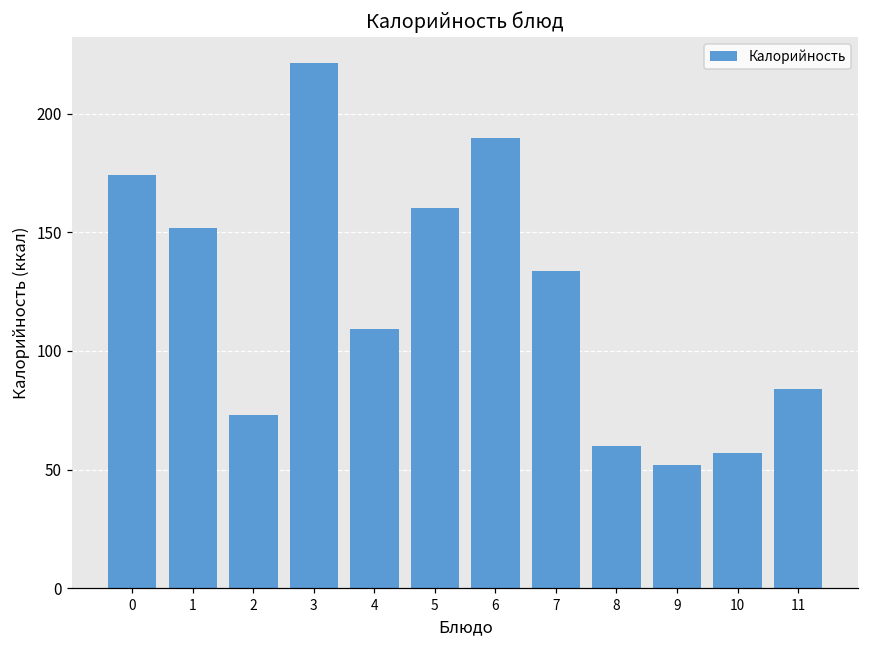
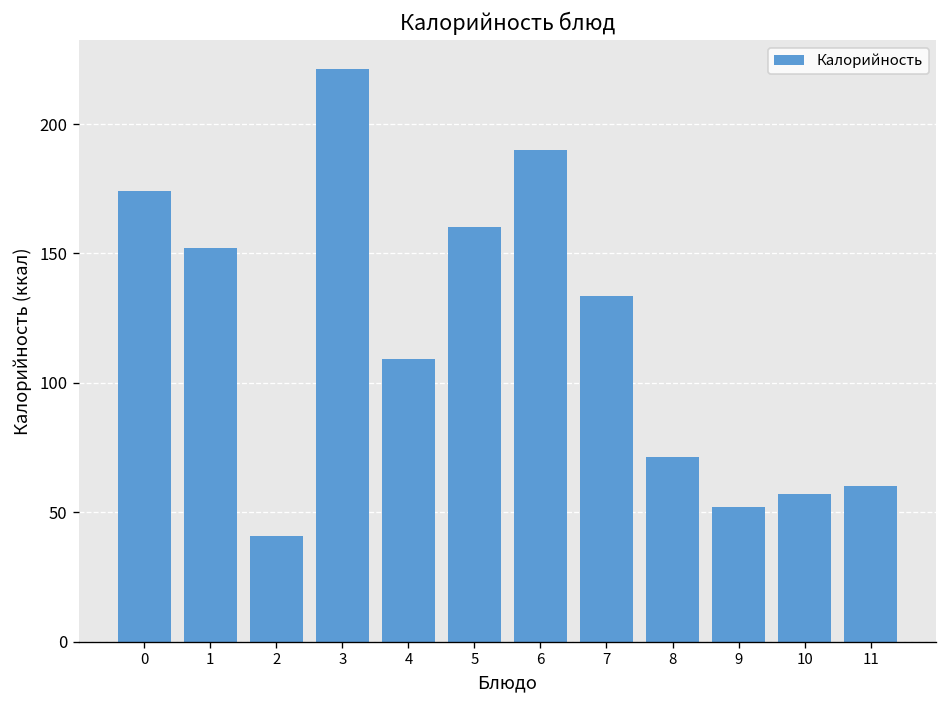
2: 73 -> 41
8: 60 -> 71
11: 84 -> 60
